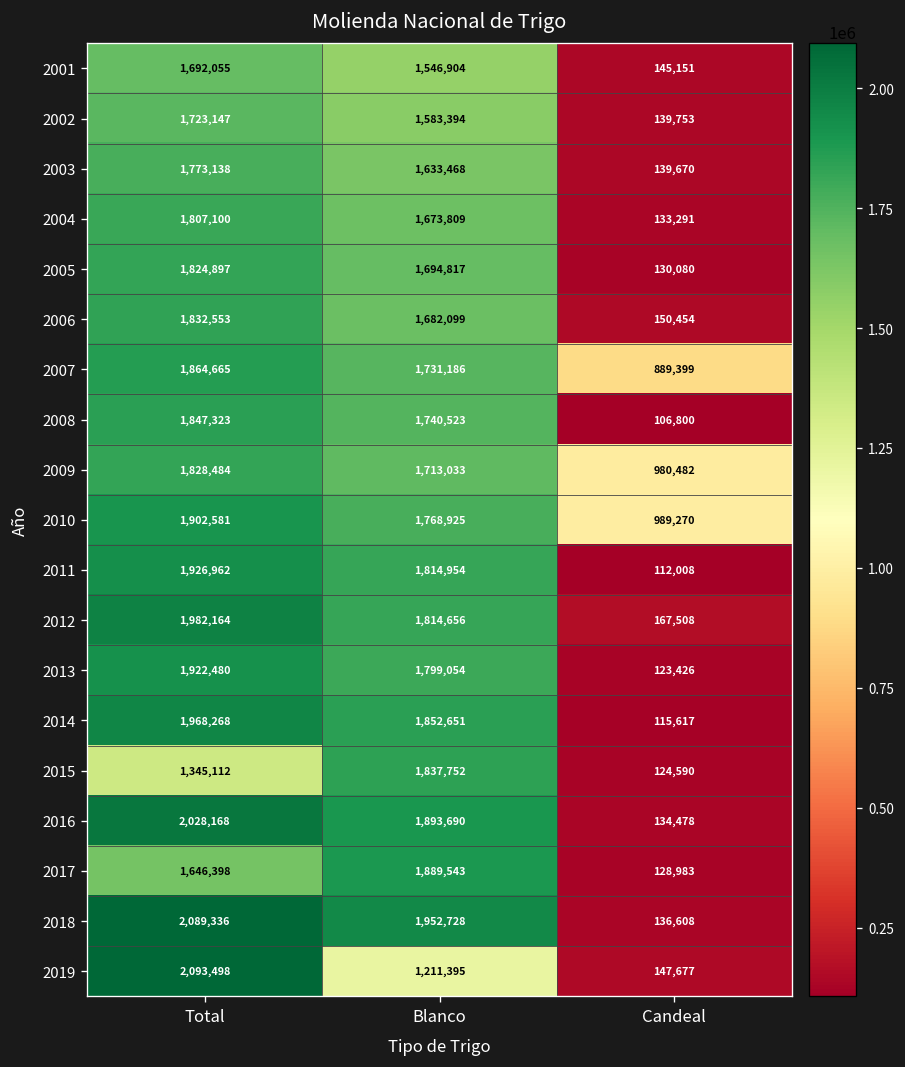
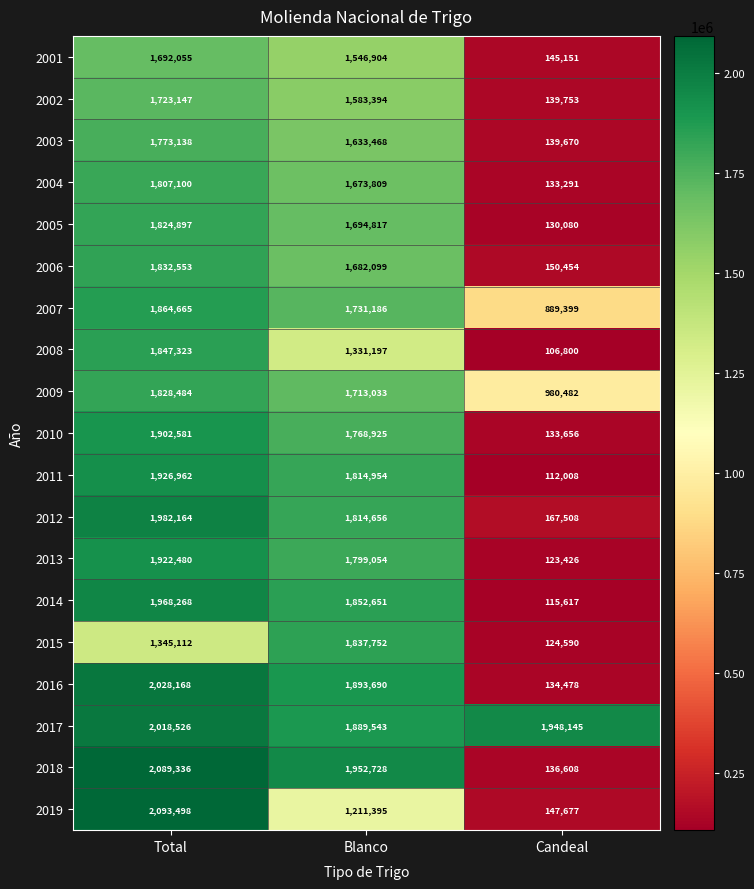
2008, Blanco: 1,740,523 -> 1,331,197
2010, Candeal: 989,270 -> 133,656
2017, Total: 1,646,398 -> 2,018,526
2017, Candeal: 128,983 -> 1,948,145
